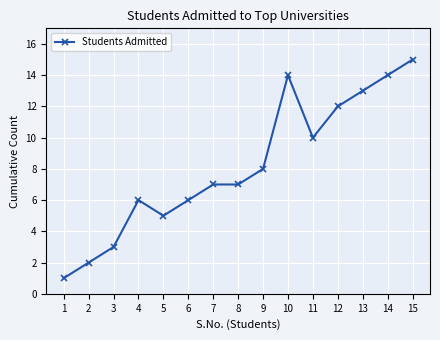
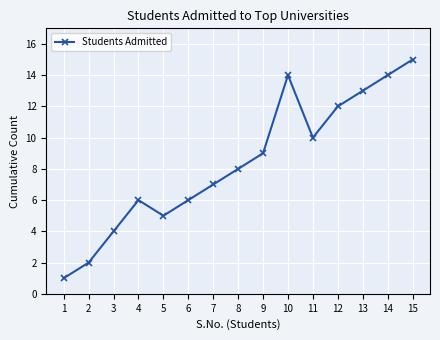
3: 3 -> 4
8: 7 -> 8
9: 8 -> 9
